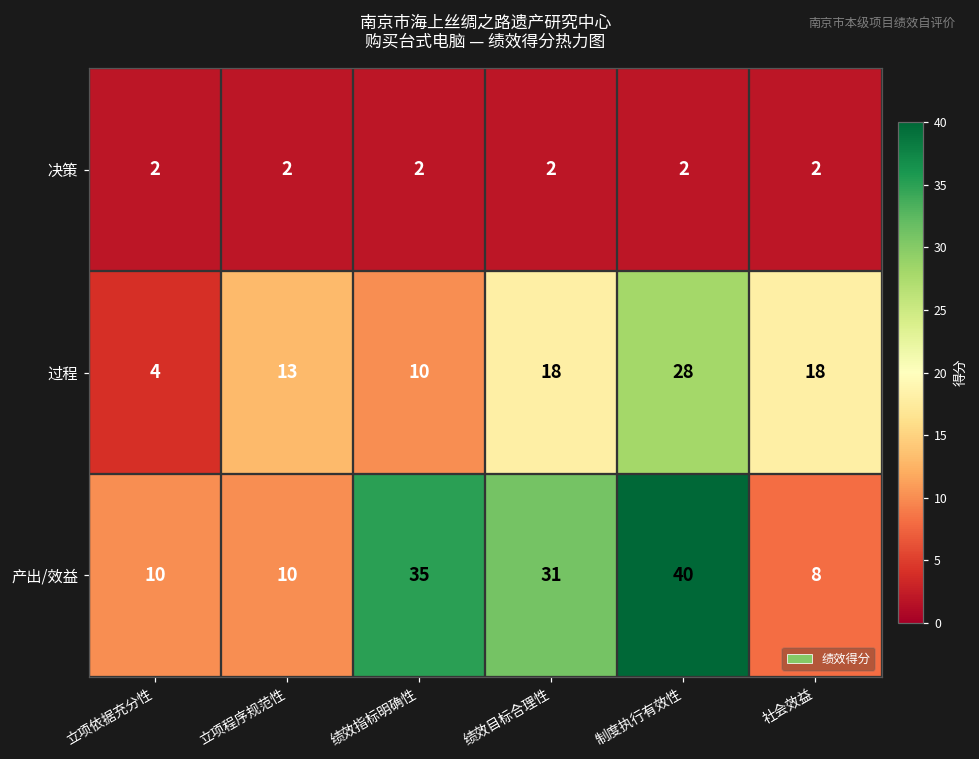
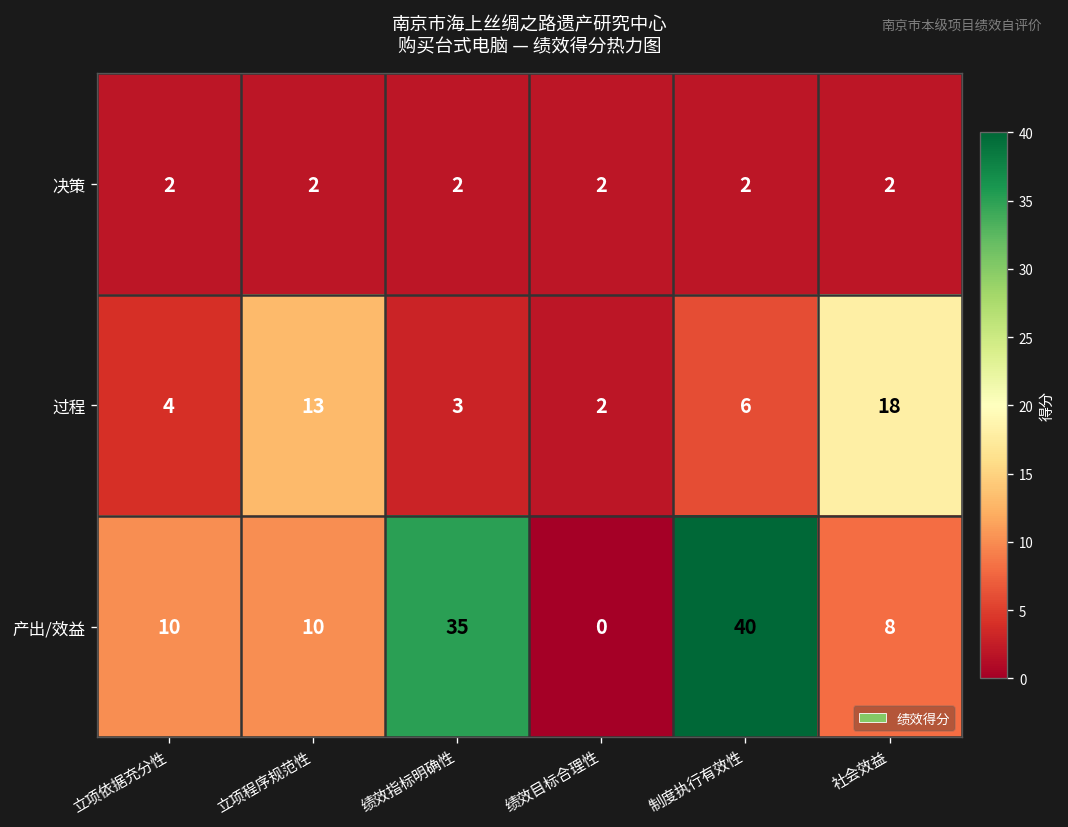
过程, 绩效指标明确性: 10 -> 3
过程, 绩效目标合理性: 18 -> 2
过程, 制度执行有效性: 28 -> 6
产出/效益, 绩效目标合理性: 31 -> 0
